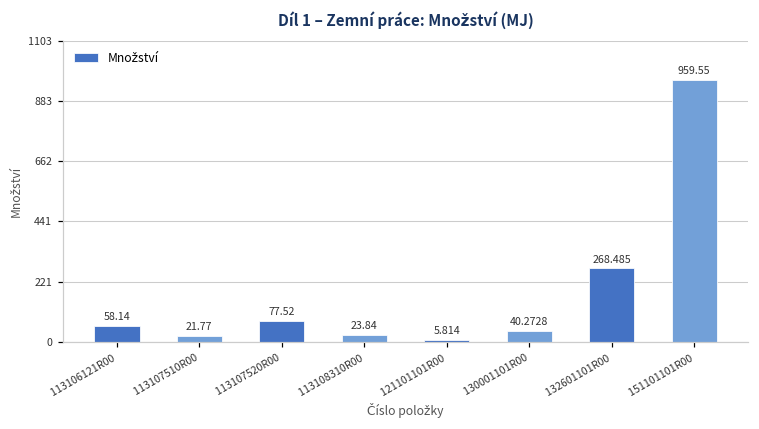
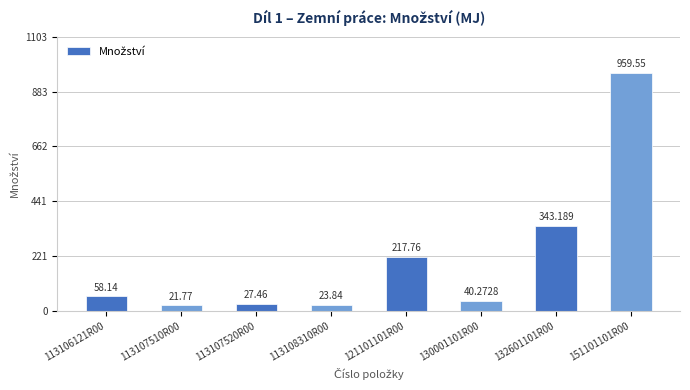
113107520R00: 77.52 -> 27.46
121101101R00: 5.814 -> 217.76
132601101R00: 268.485 -> 343.189
